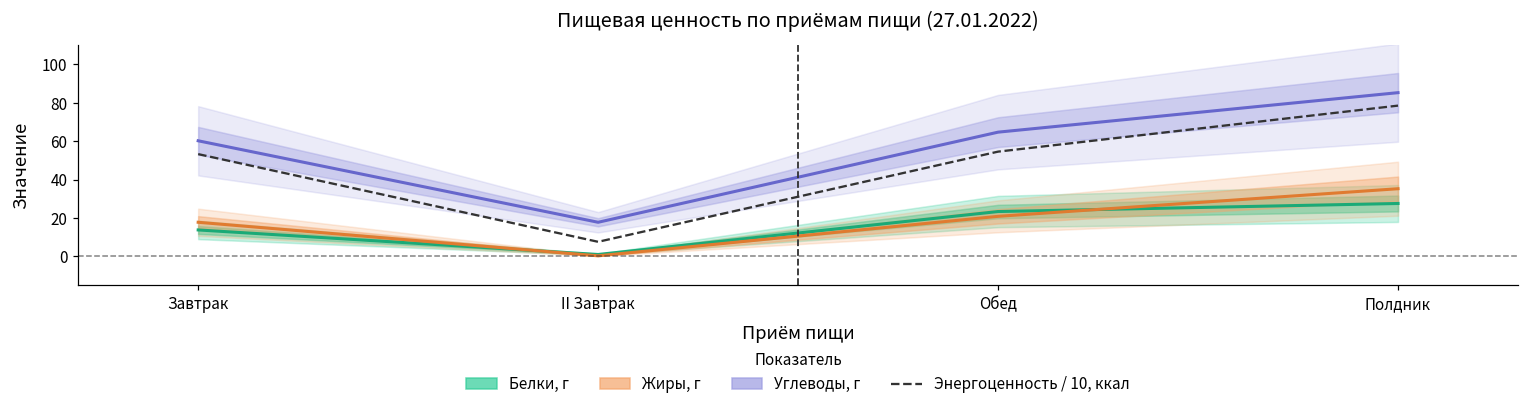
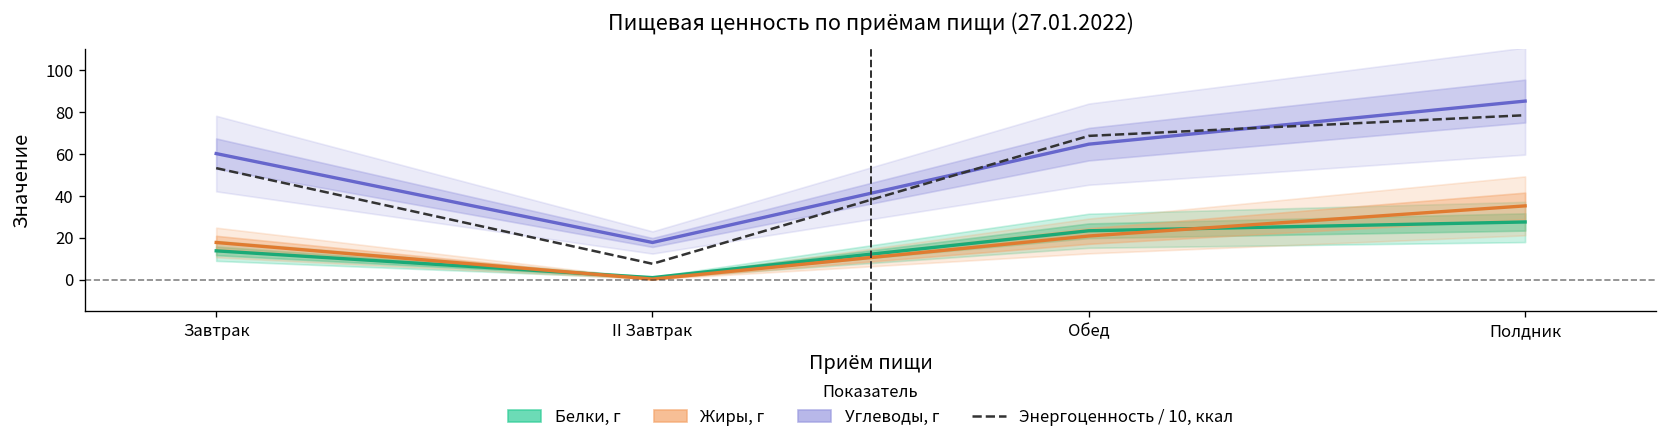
Энергоценность / 10, ккал, Обед: 55 -> 69
